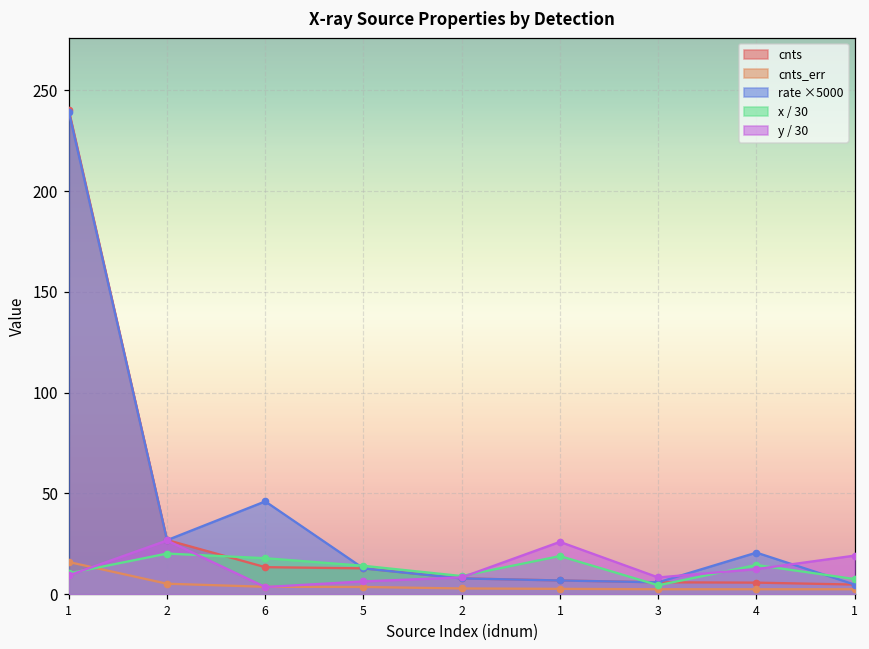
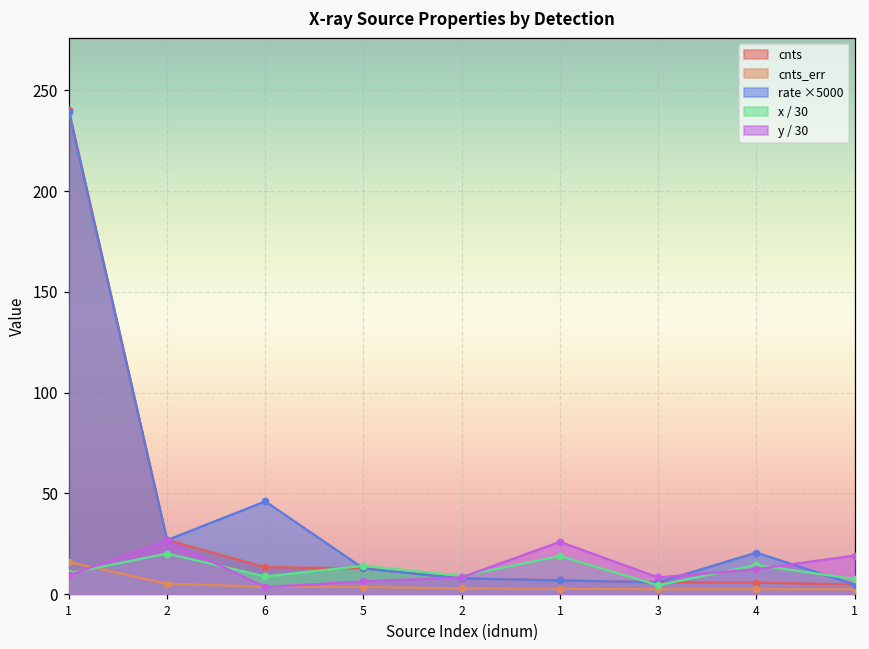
x / 30, 6: 18 -> 9
